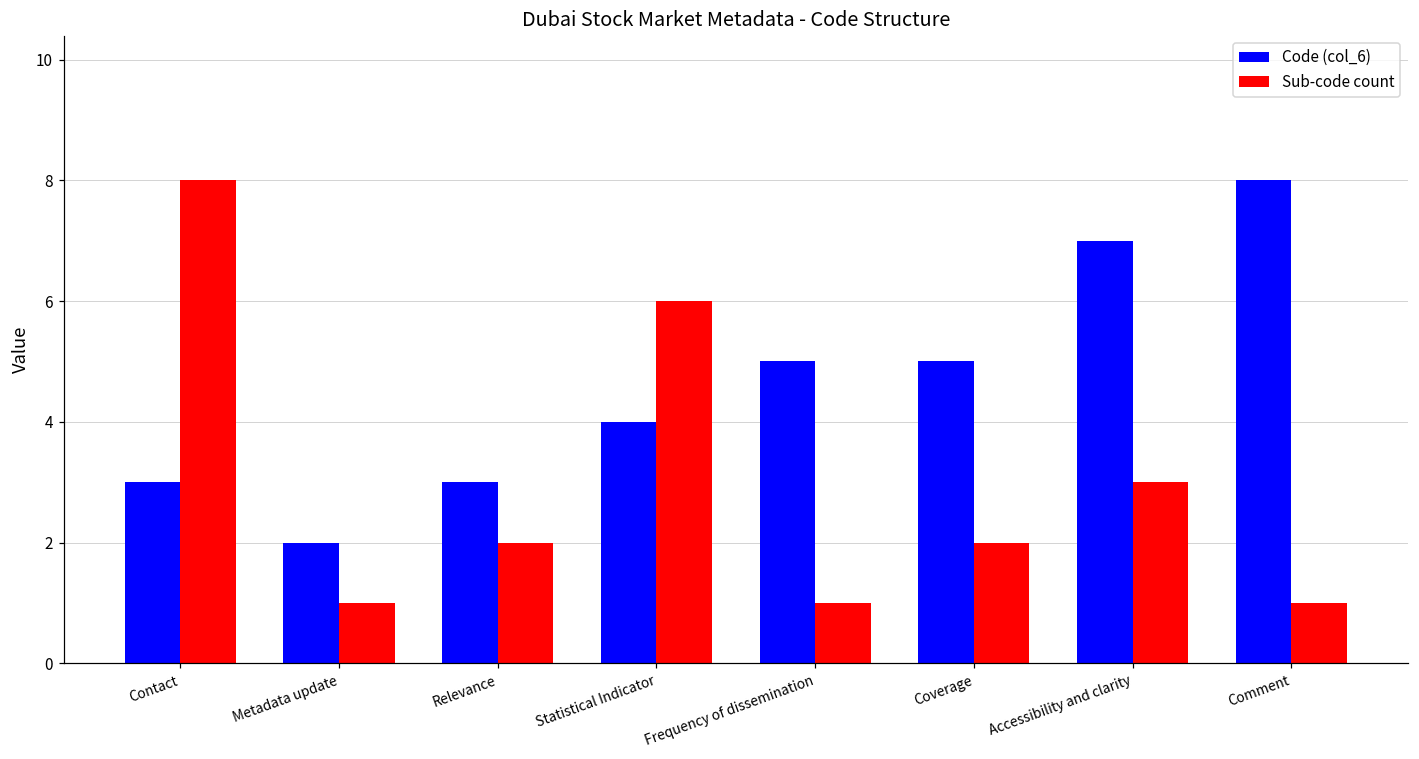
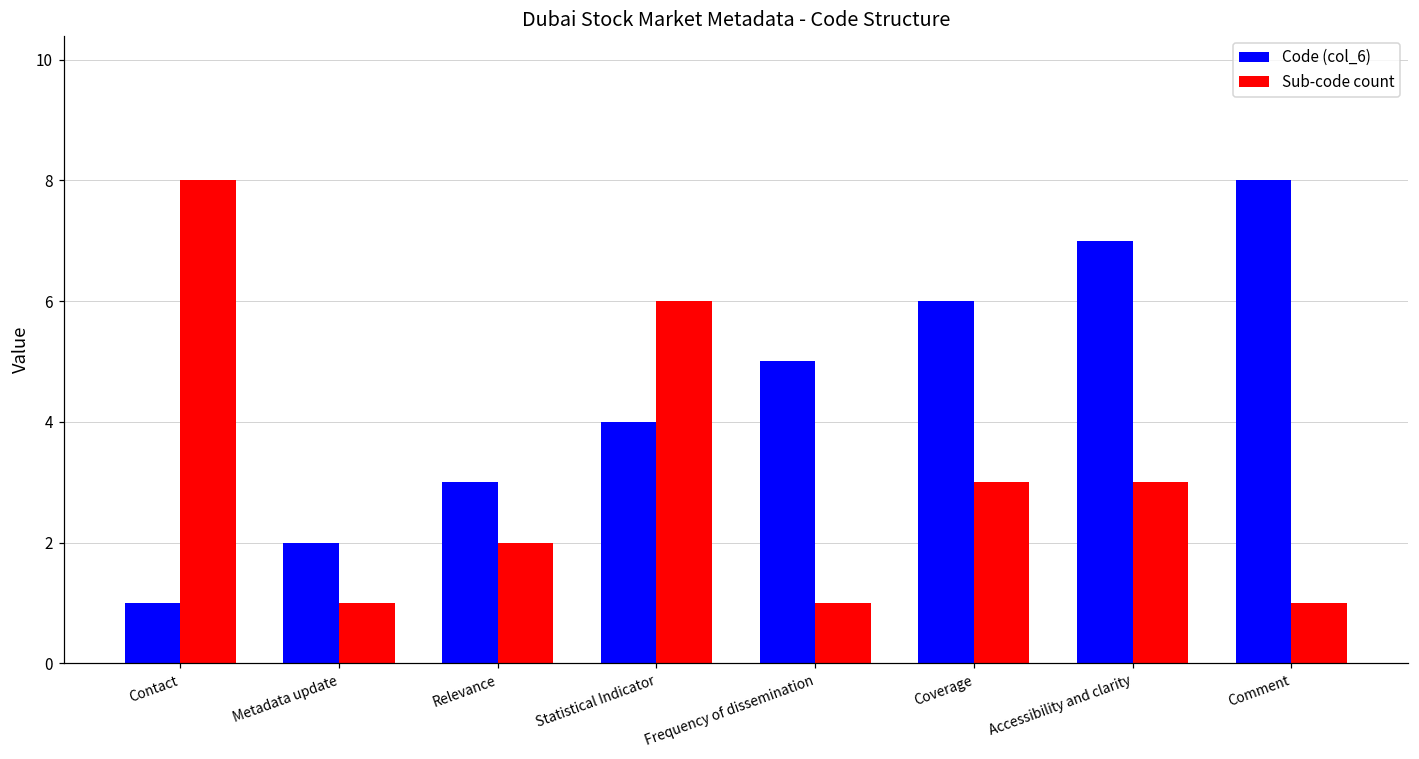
Code (col_6), Contact: 3 -> 1
Code (col_6), Coverage: 5 -> 6
Sub-code count, Coverage: 2 -> 3
